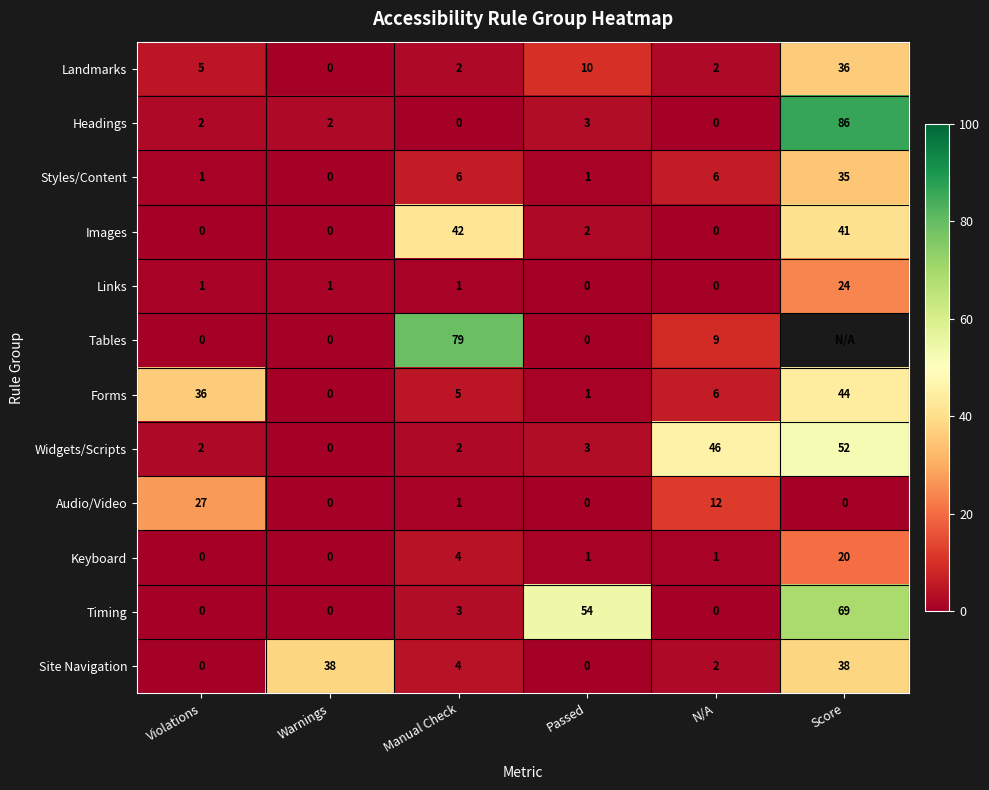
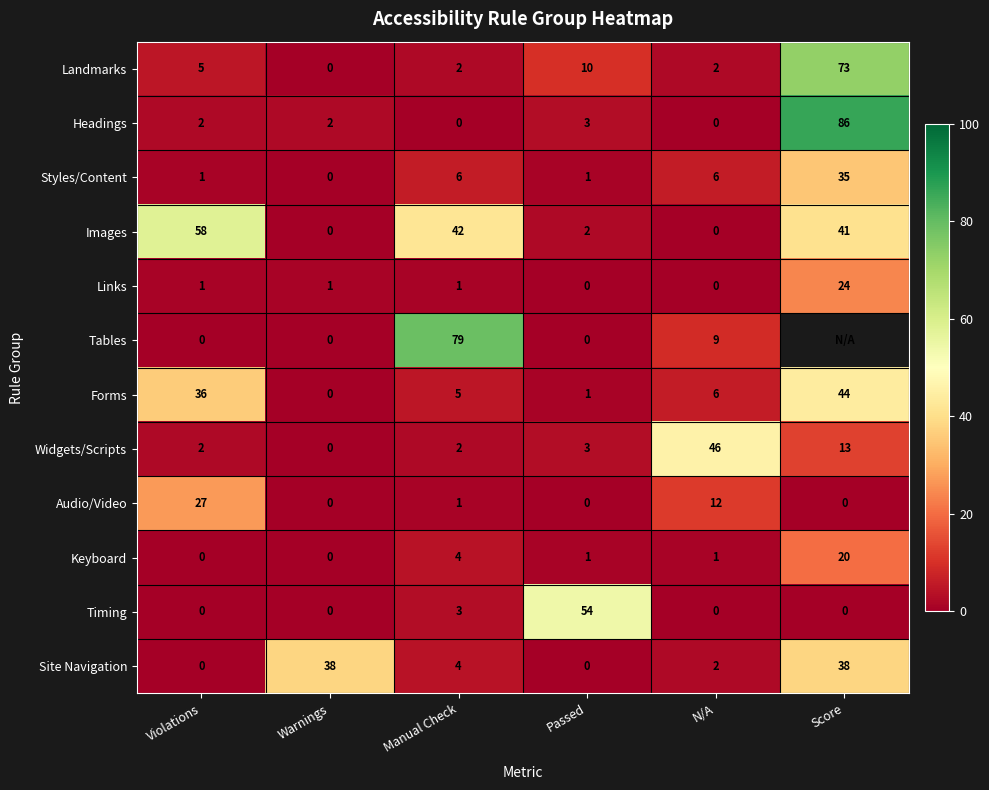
Landmarks, Score: 36 -> 73
Images, Violations: 0 -> 58
Widgets/Scripts, Score: 52 -> 13
Timing, Score: 69 -> 0
